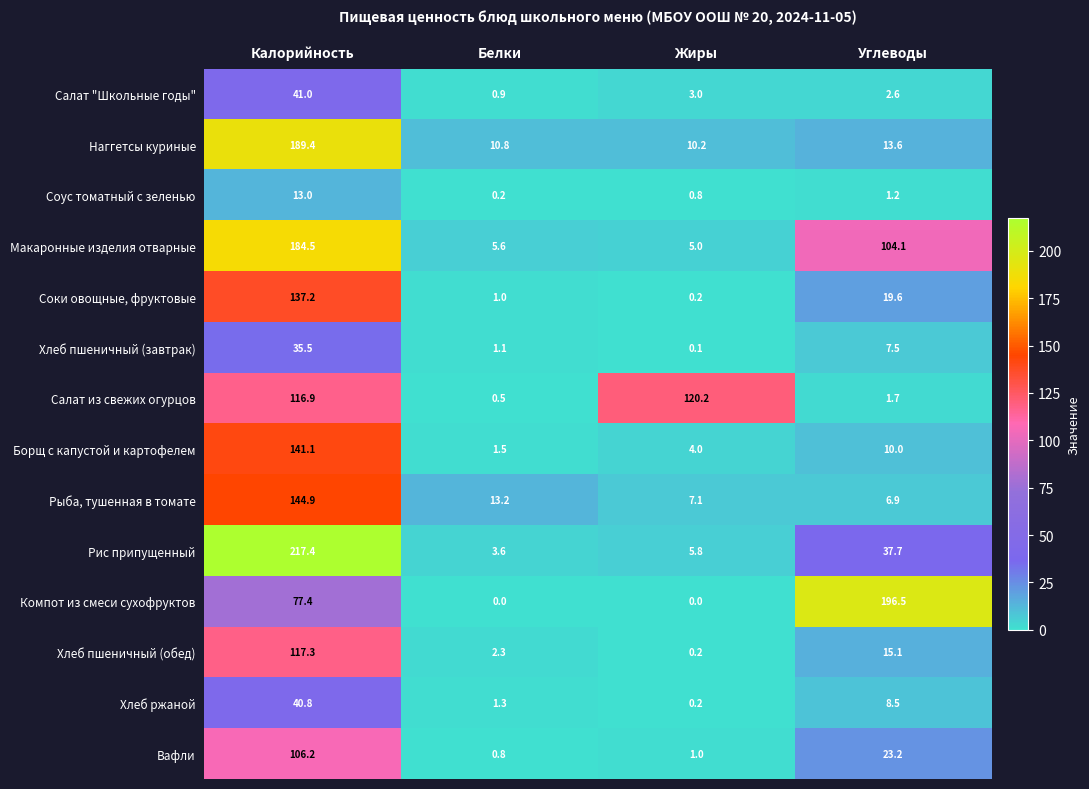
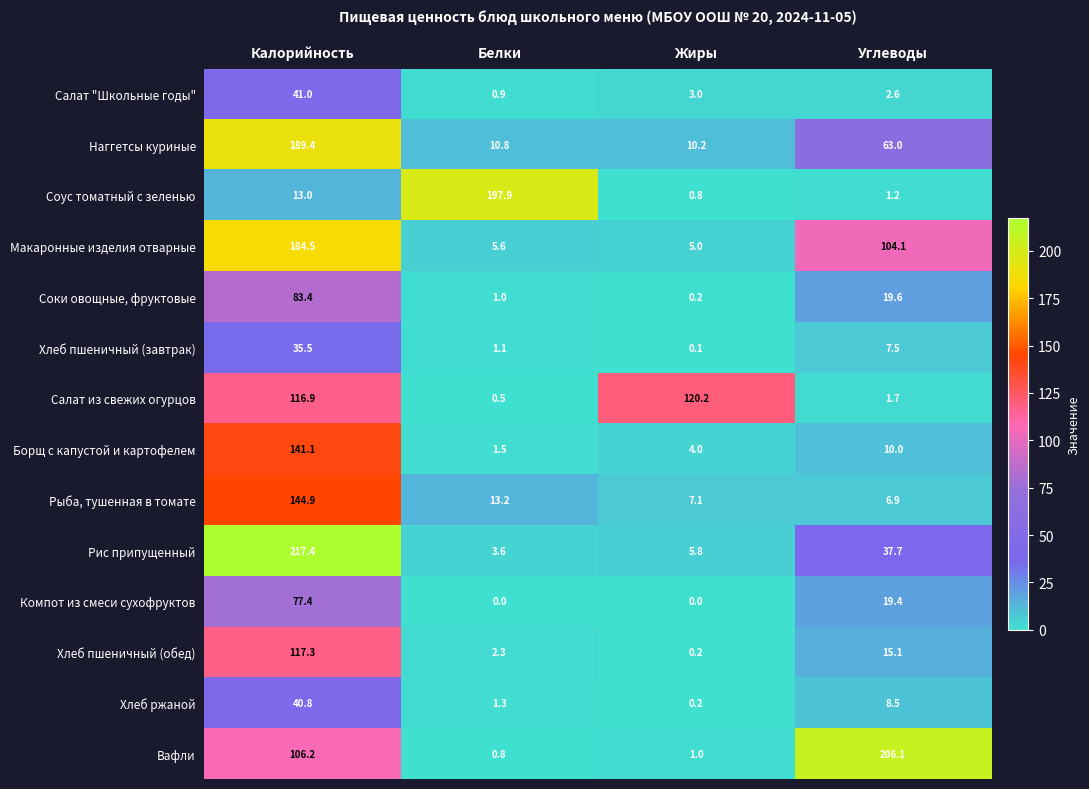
Наггетсы куриные, Углеводы: 13.6 -> 63.0
Соус томатный с зеленью, Белки: 0.2 -> 197.9
Соки овощные, фруктовые, Калорийность: 137.2 -> 83.4
Компот из смеси сухофруктов, Углеводы: 196.5 -> 19.4
Вафли, Углеводы: 23.2 -> 206.1
